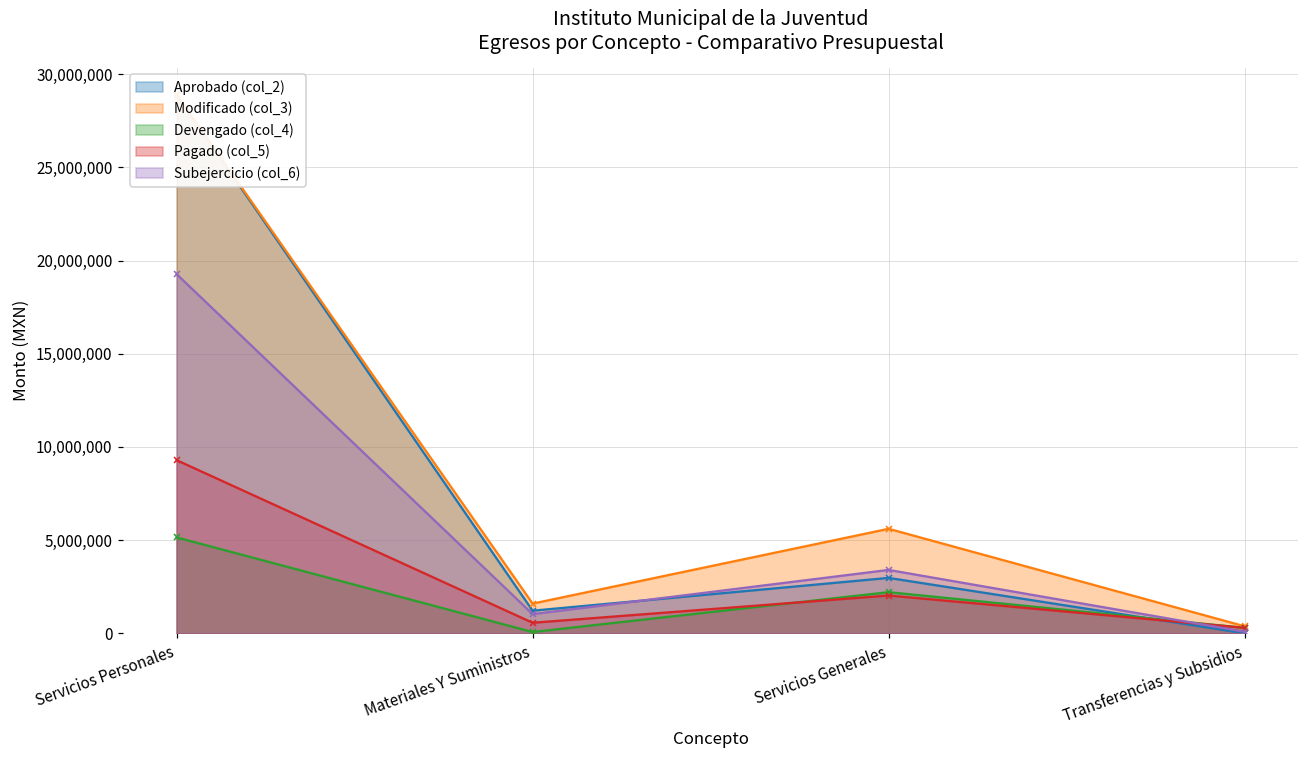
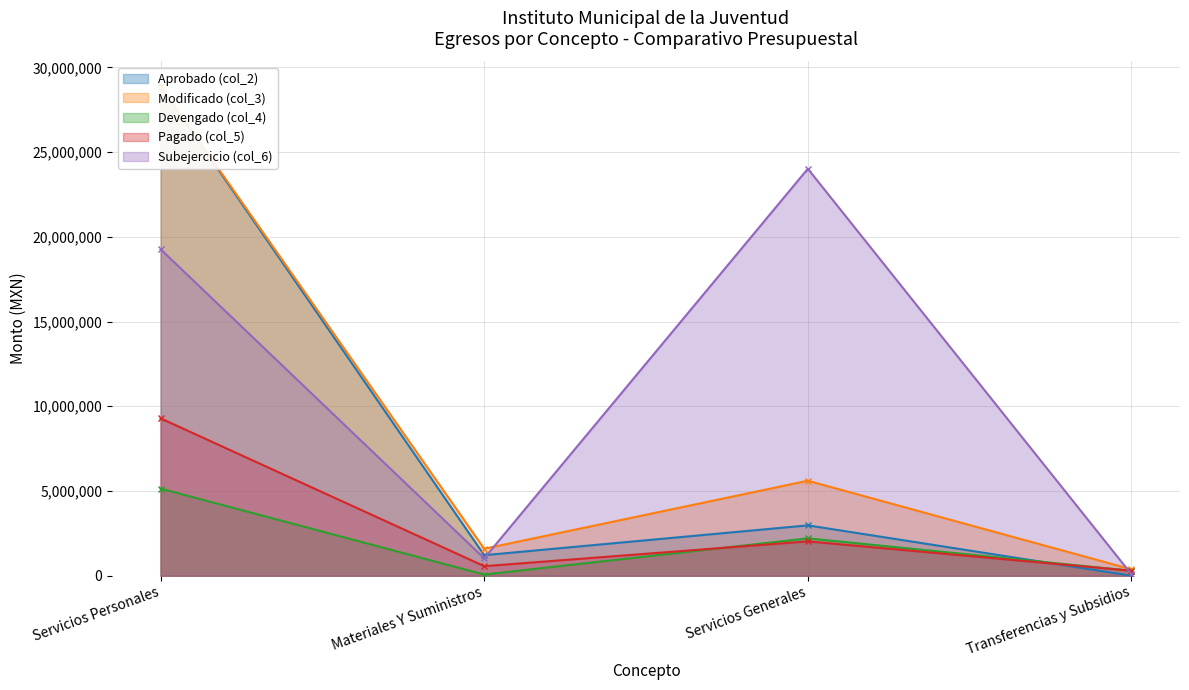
Subejercicio (col_6), Servicios Generales: 3,400,000 -> 24,000,000
